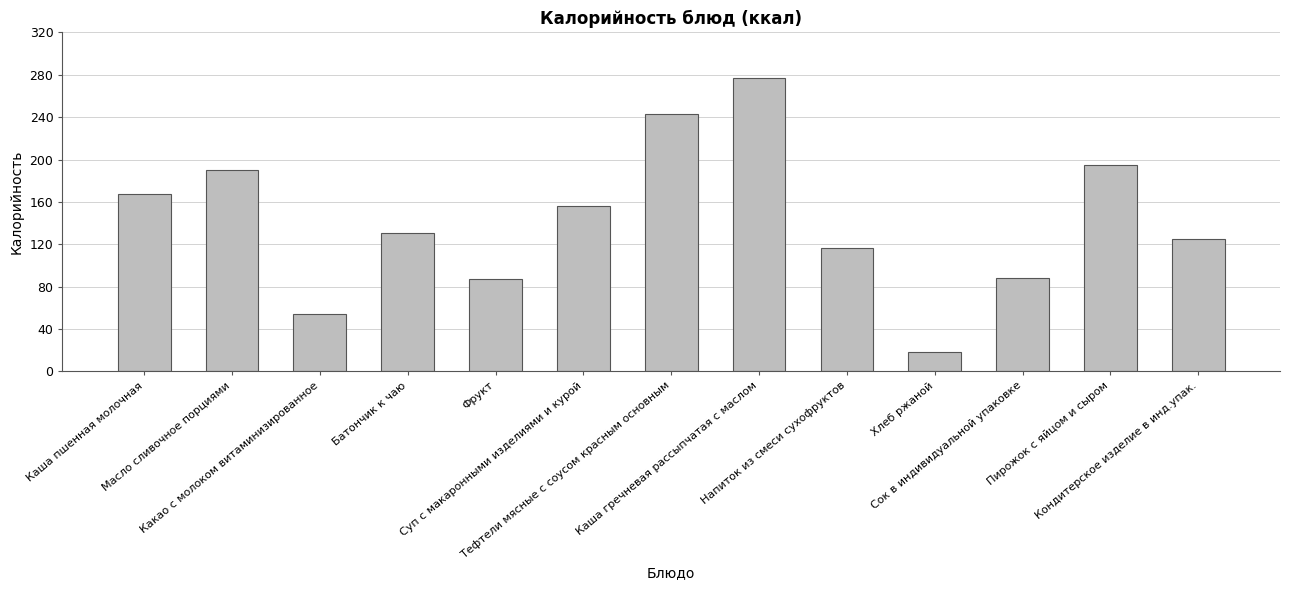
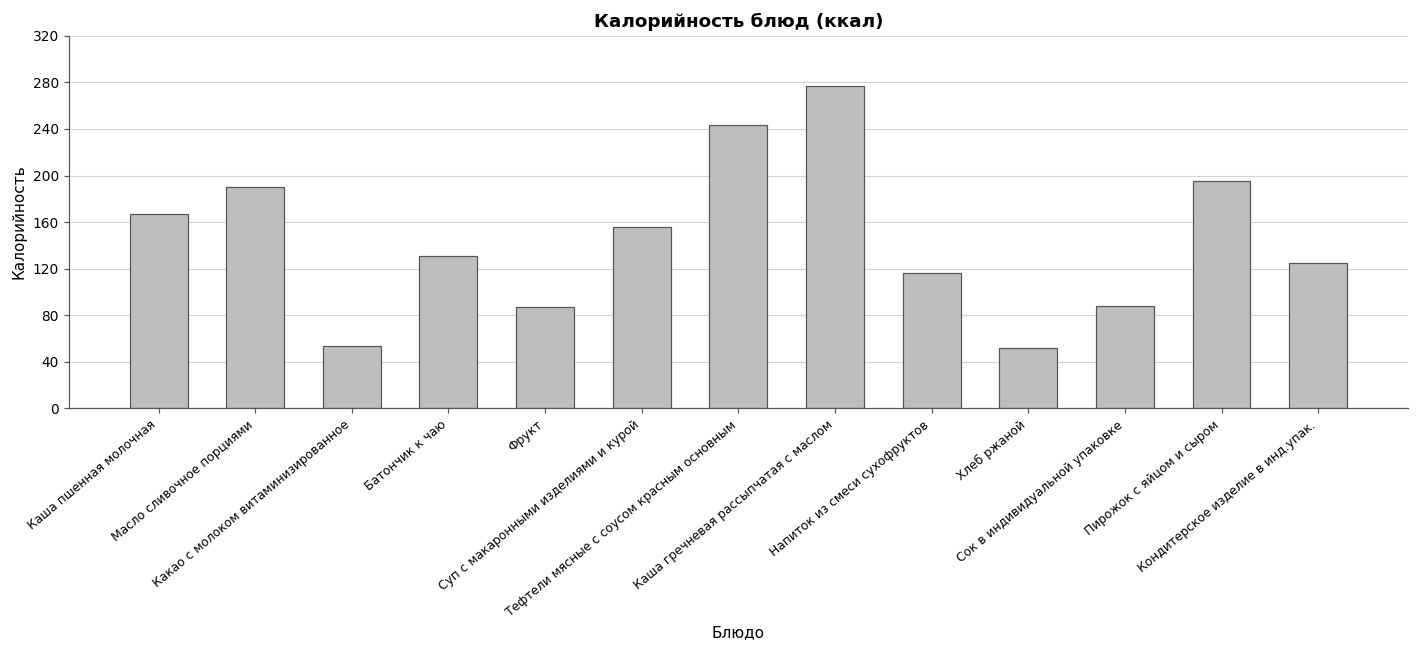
Хлеб ржаной: 19 -> 52
